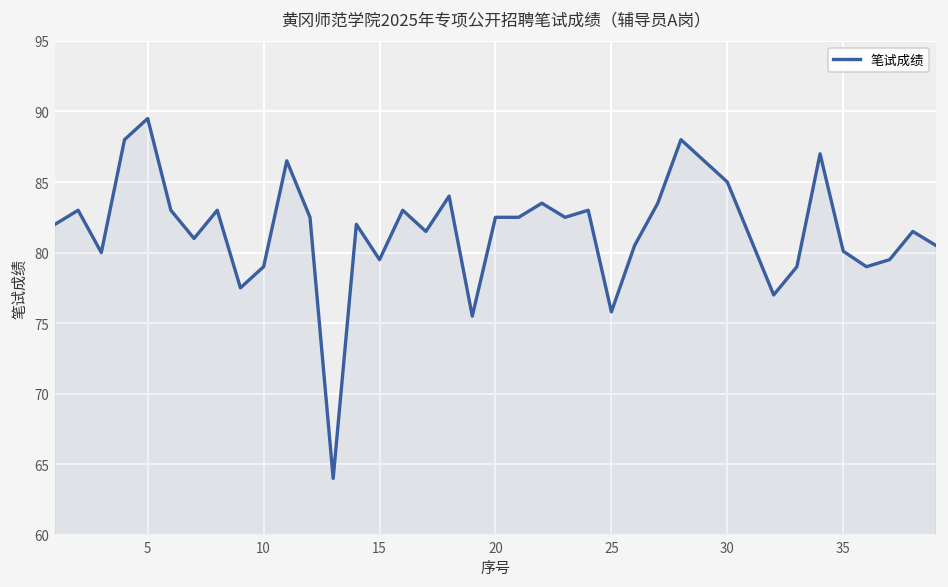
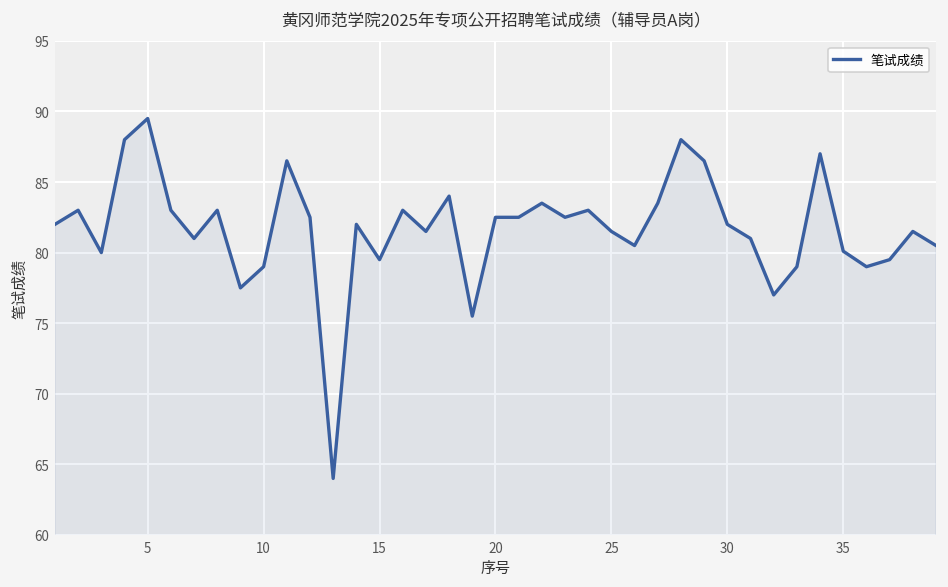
25: 75.8 -> 81.5
30: 85 -> 82
